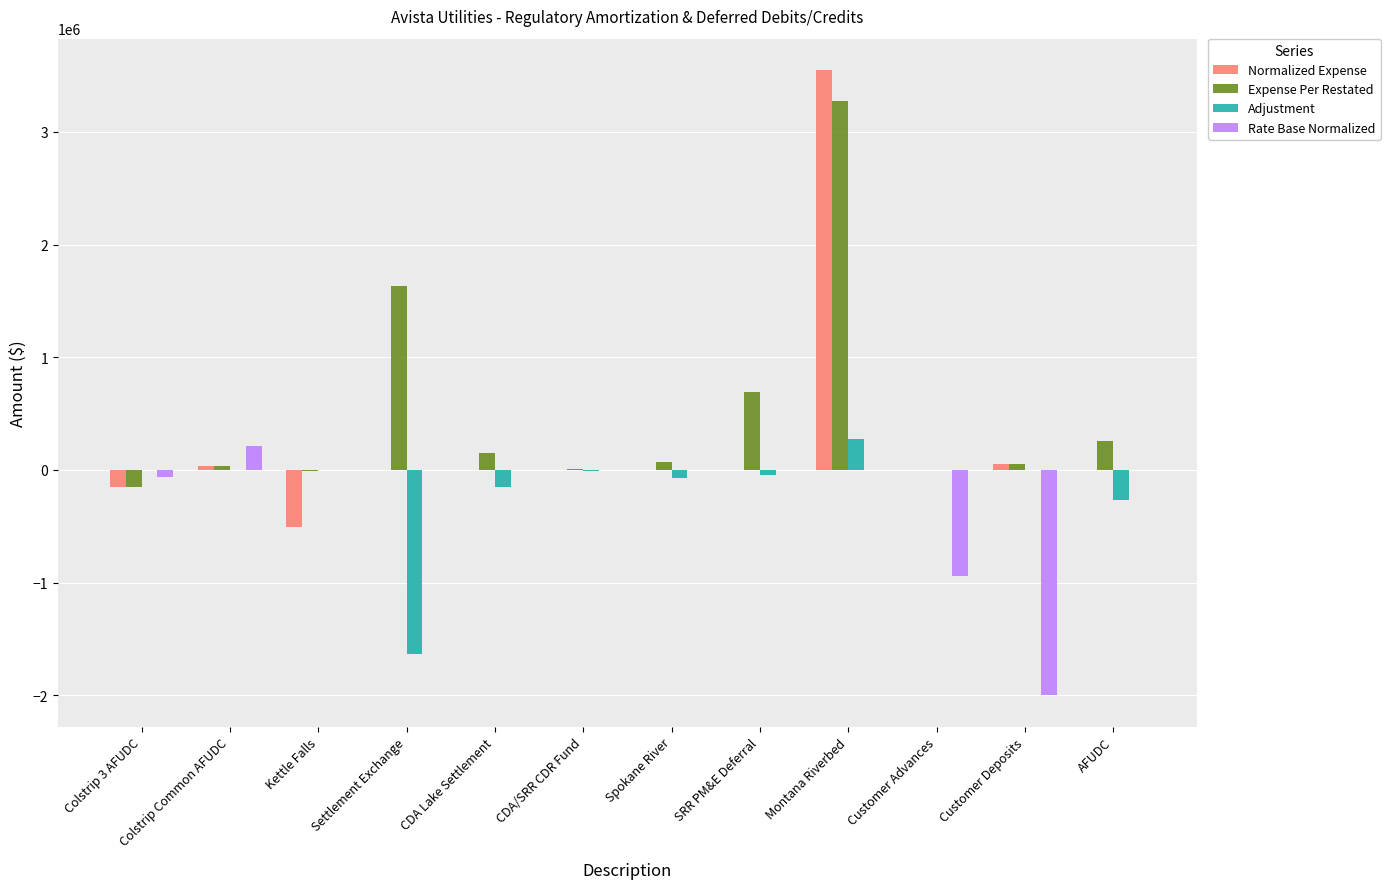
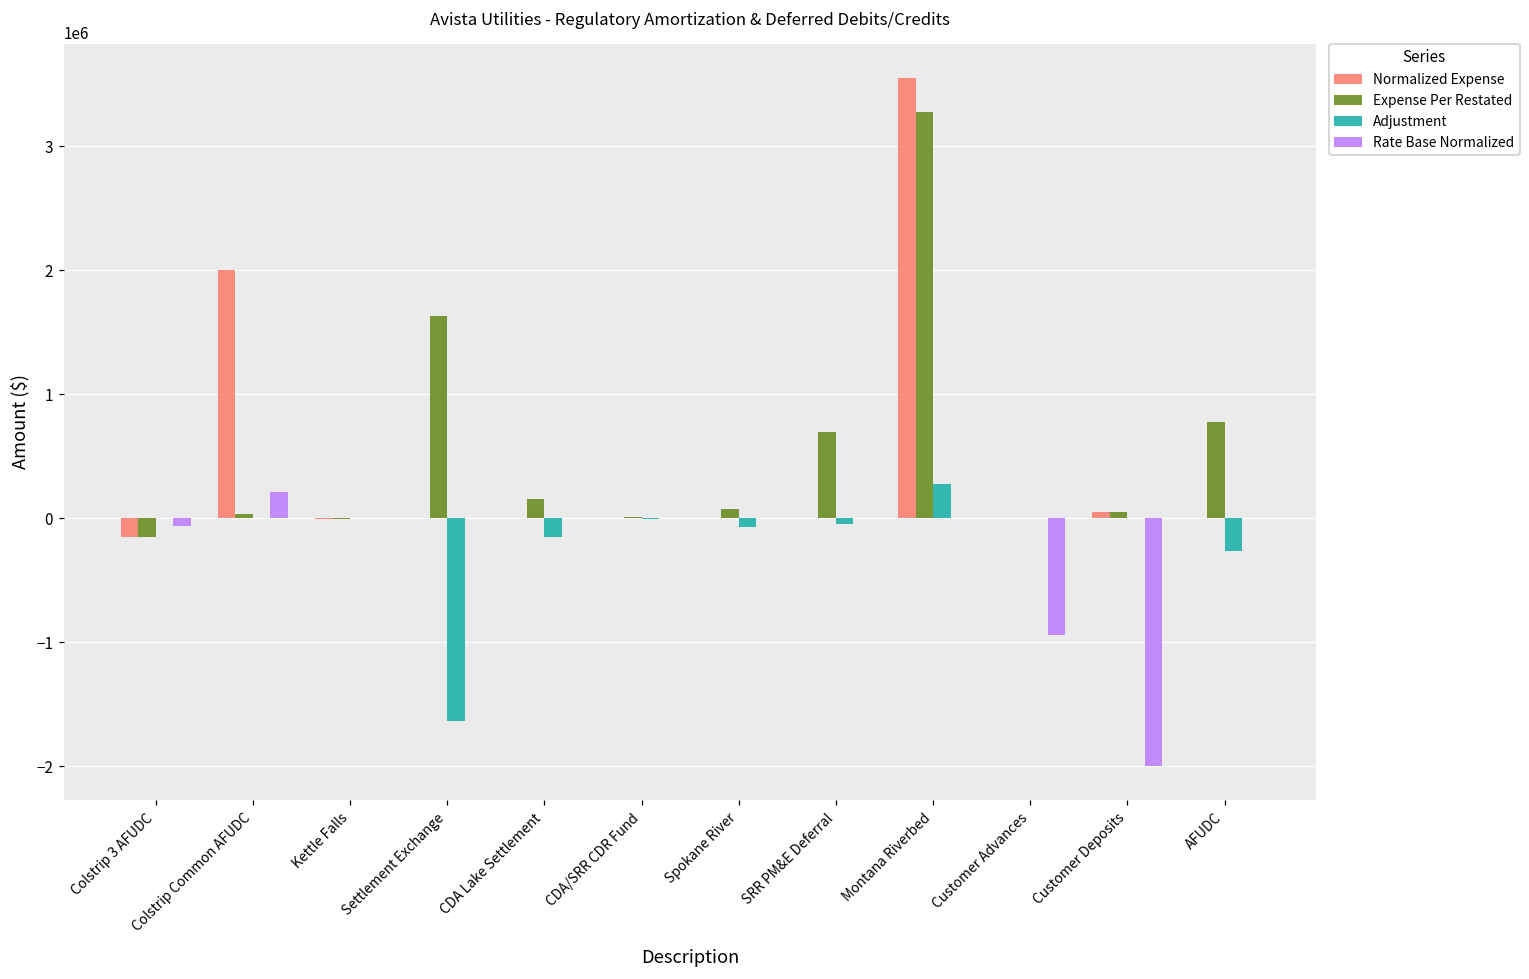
Normalized Expense, Colstrip Common AFUDC: 30000 -> 2000000
Normalized Expense, Kettle Falls: -510000 -> -10000
Expense Per Restated, AFUDC: 260000 -> 780000
